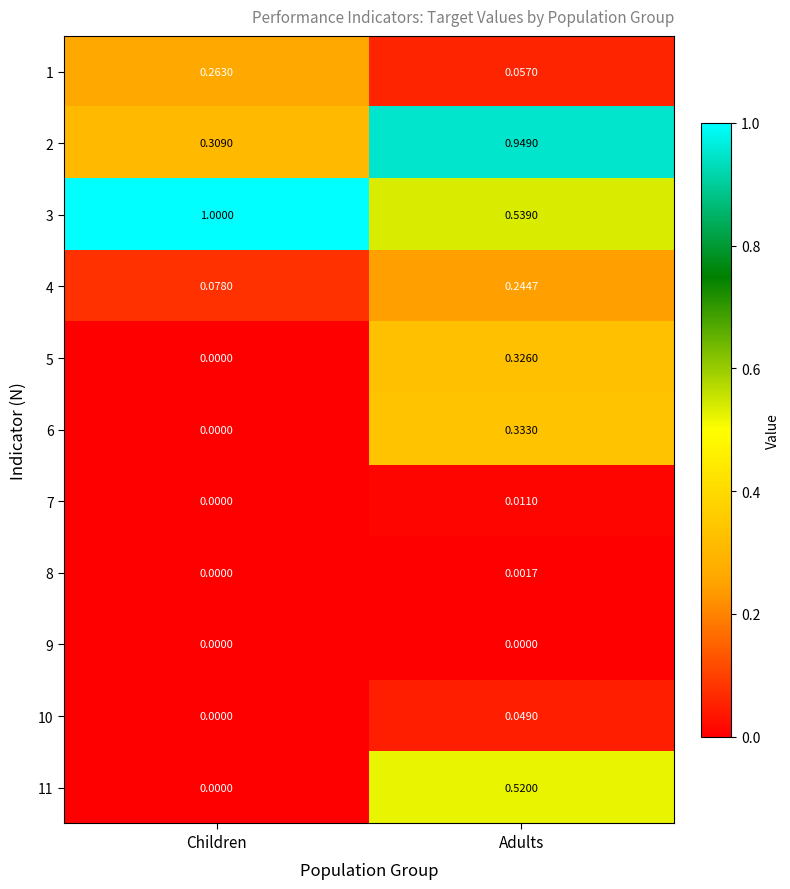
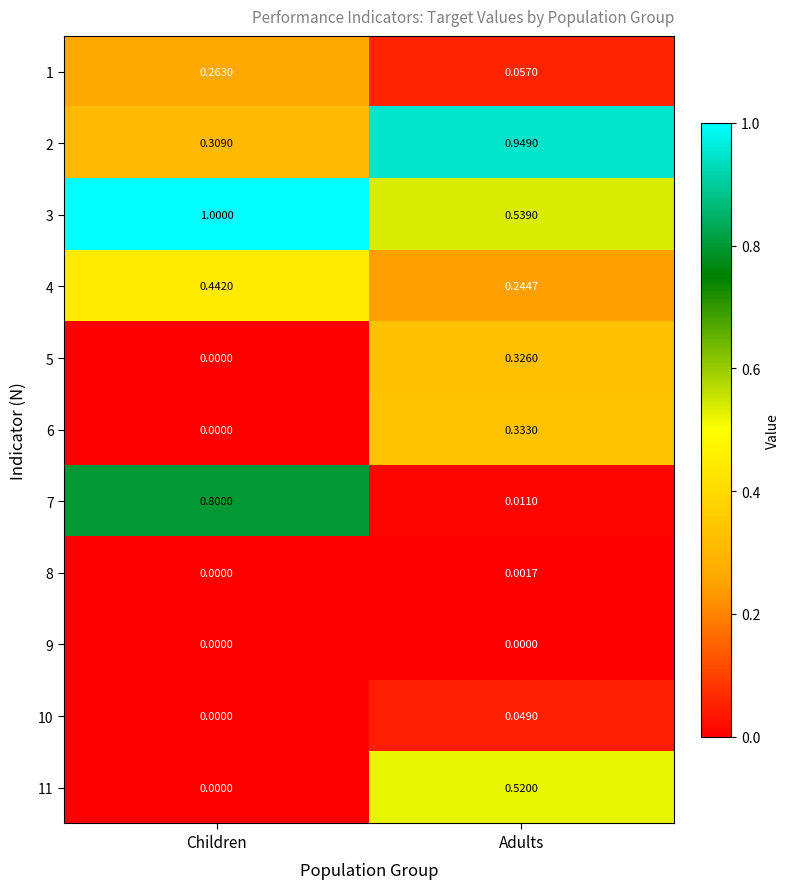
4, Children: 0.0780 -> 0.4420
7, Children: 0.0000 -> 0.8000
